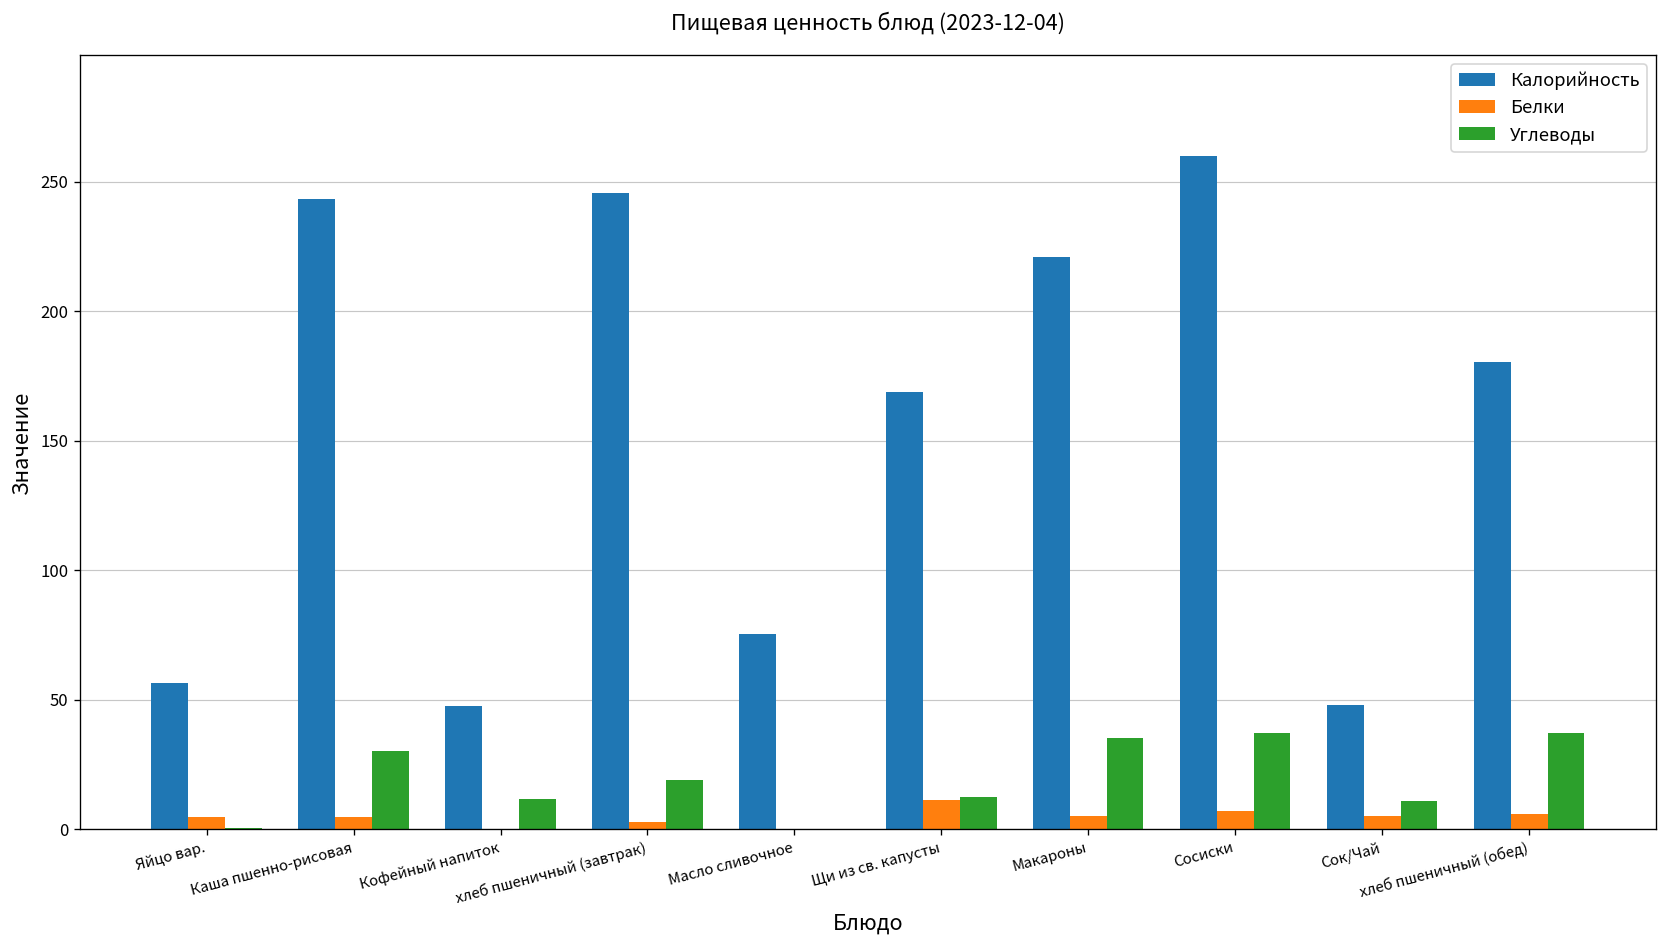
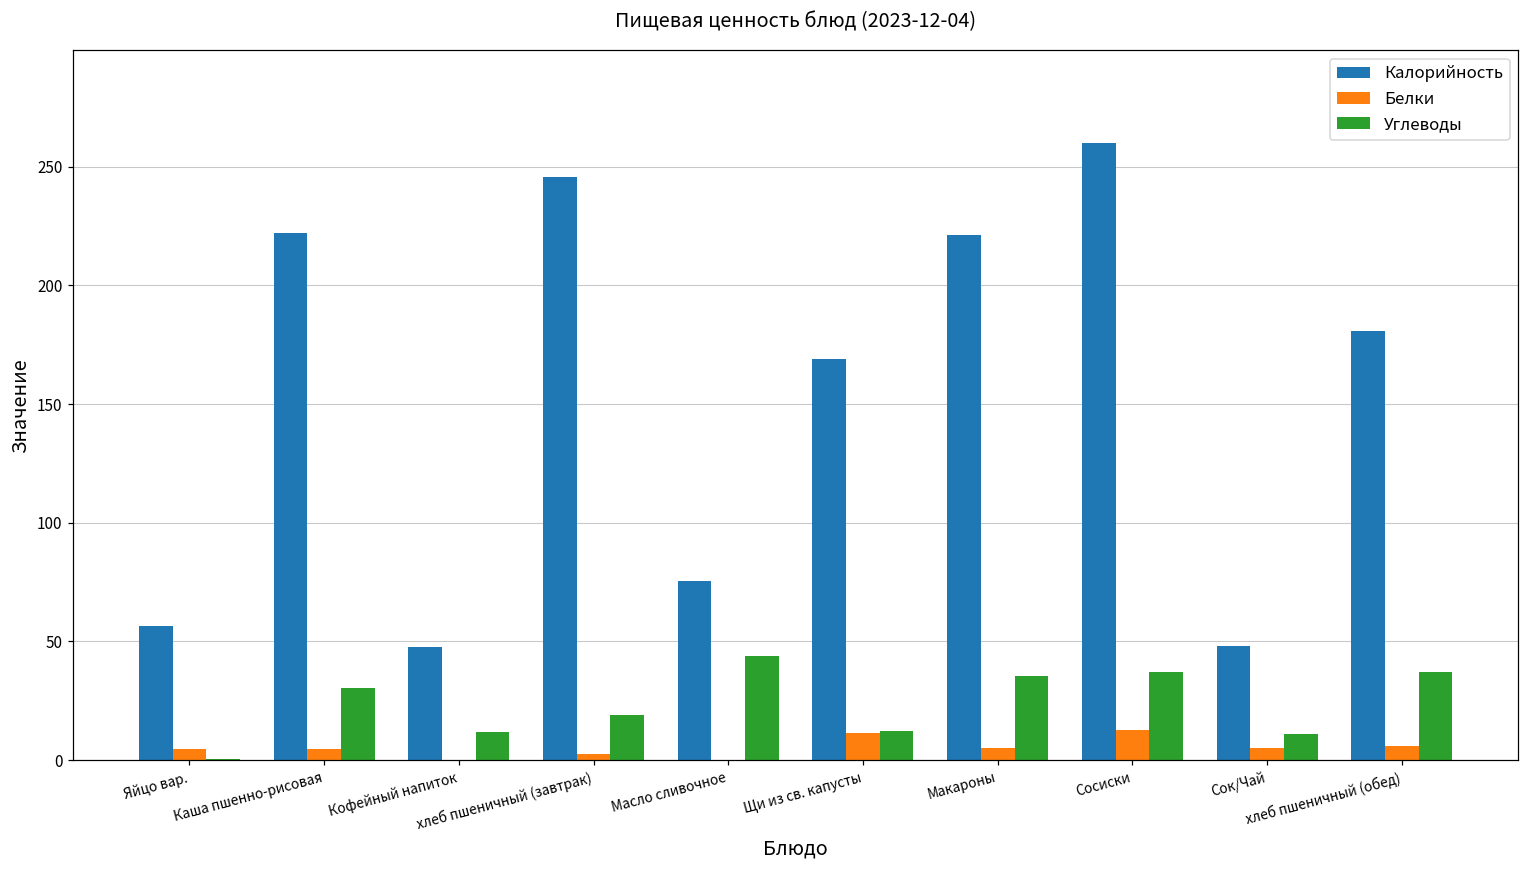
Калорийность, Каша пшенно-рисовая: 243 -> 222
Углеводы, Масло сливочное: 0 -> 44
Белки, Сосиски: 7 -> 13
